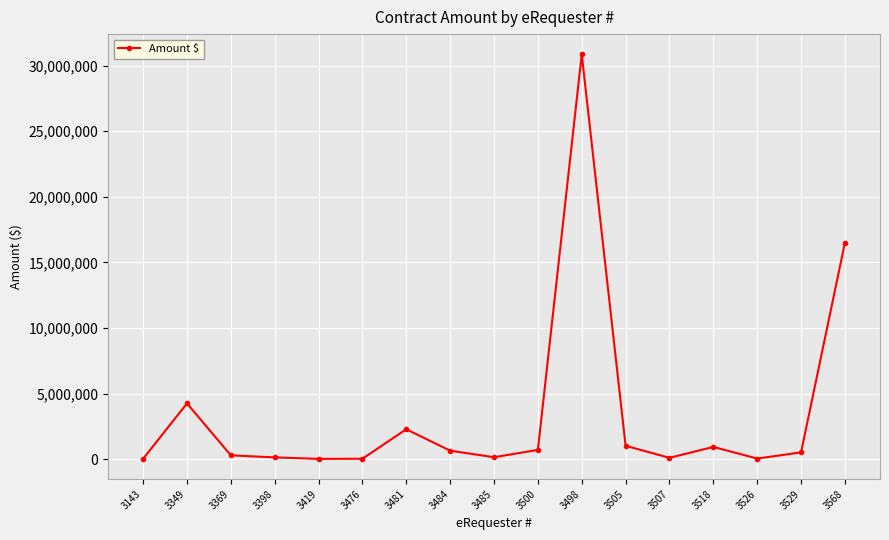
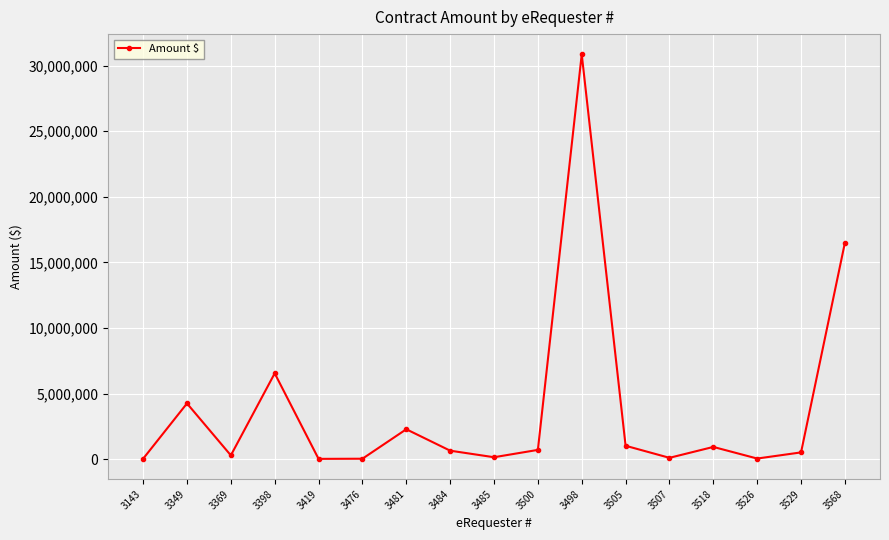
3398: 100,000 -> 6,500,000
